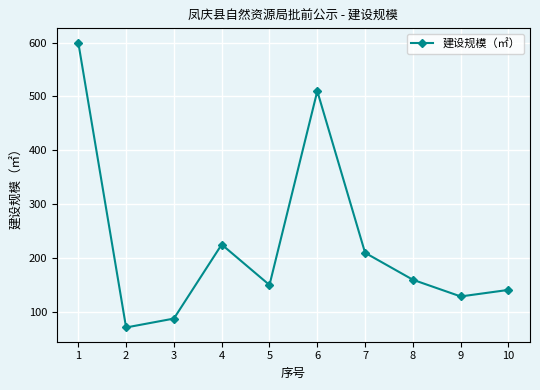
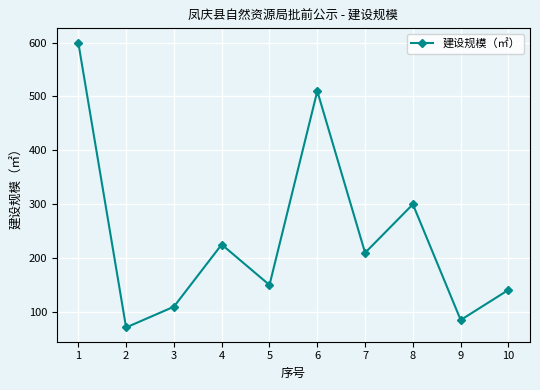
3: 90 -> 110
8: 160 -> 300
9: 130 -> 90
